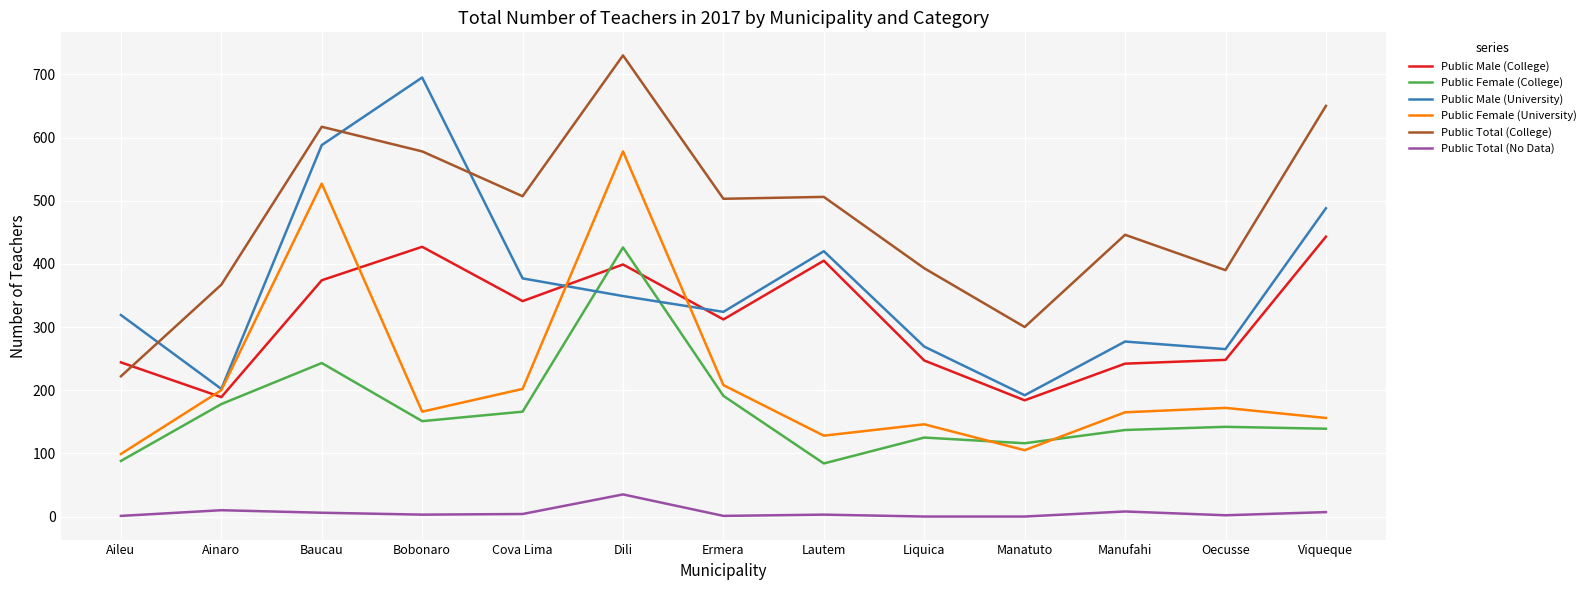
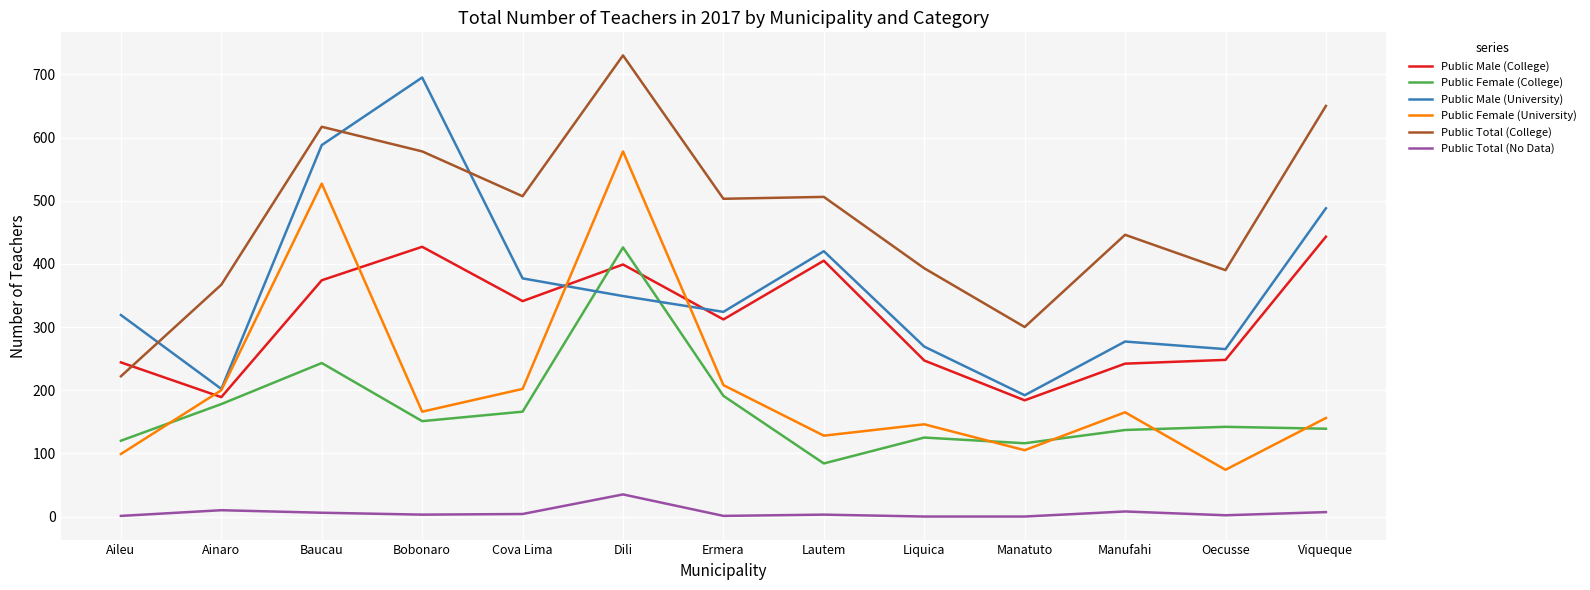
Public Female (College), Aileu: 90 -> 120
Public Female (University), Oecusse: 170 -> 70
